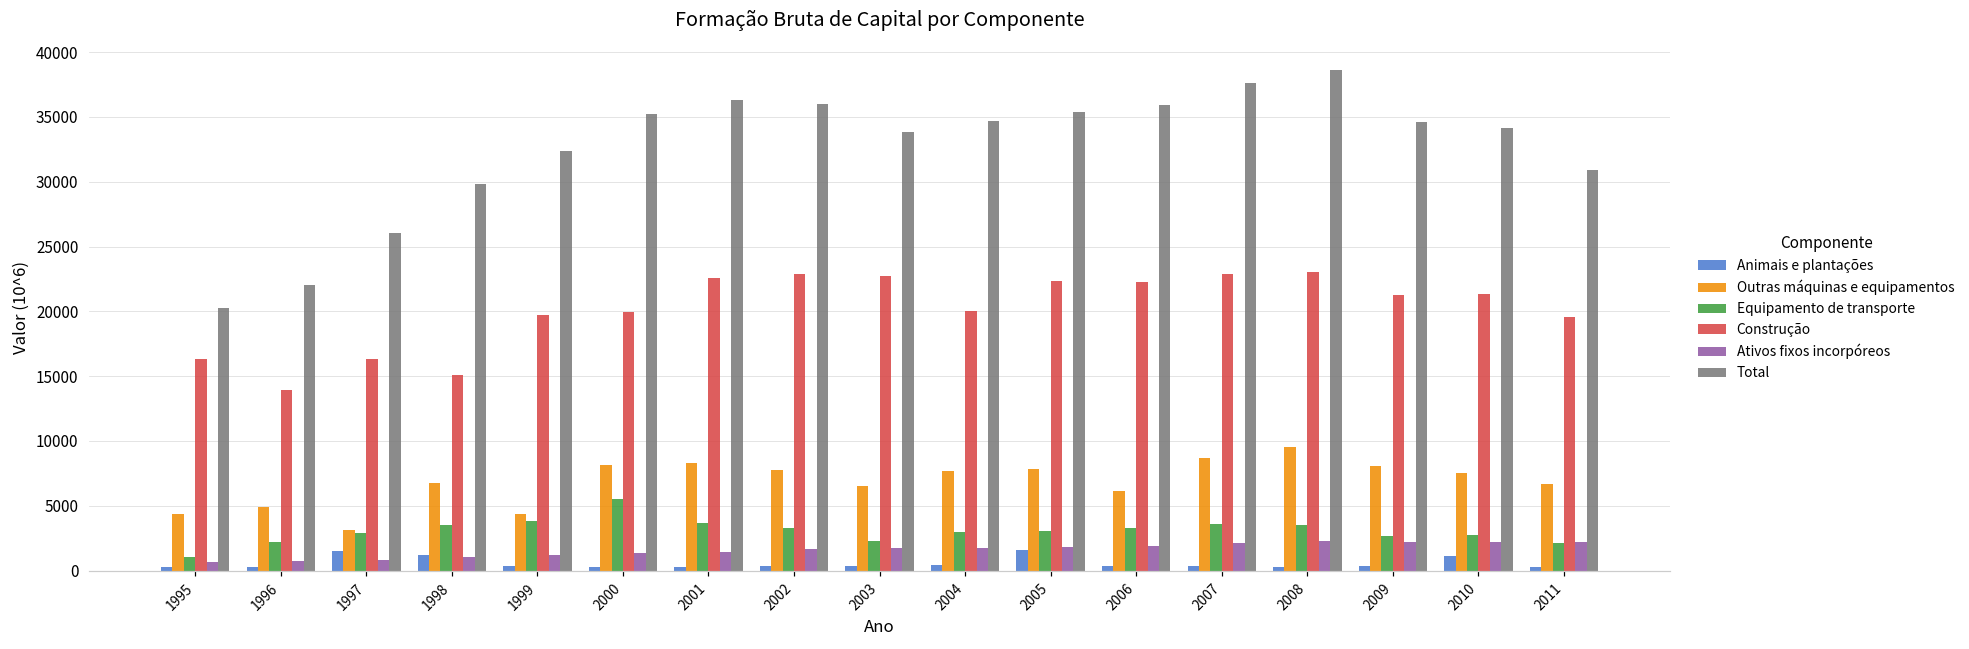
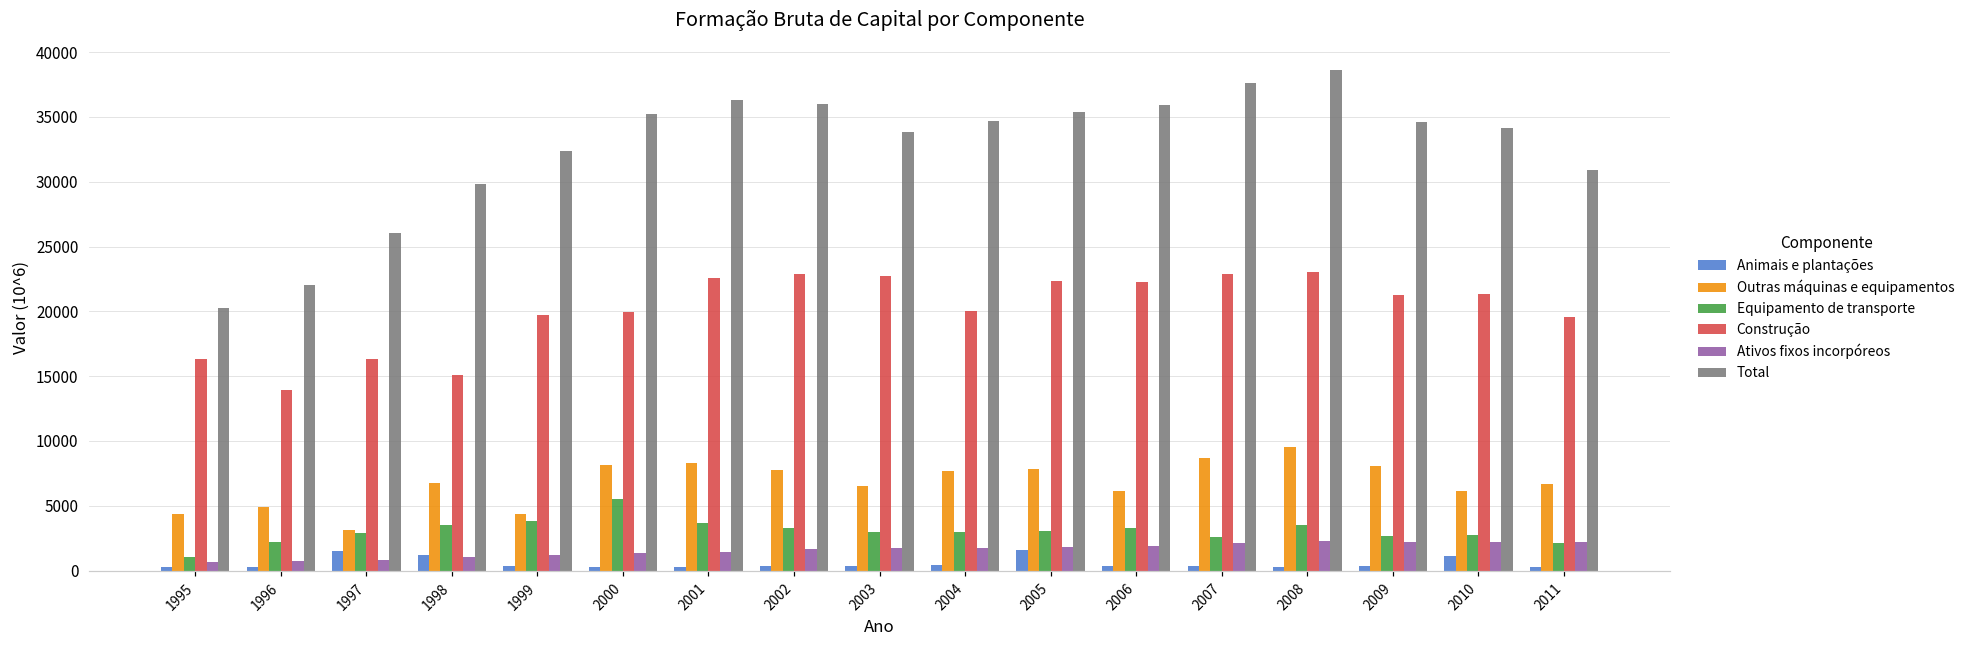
Equipamento de transporte, 2003: 2300 -> 3000
Equipamento de transporte, 2007: 3600 -> 2600
Outras máquinas e equipamentos, 2010: 7500 -> 6100
